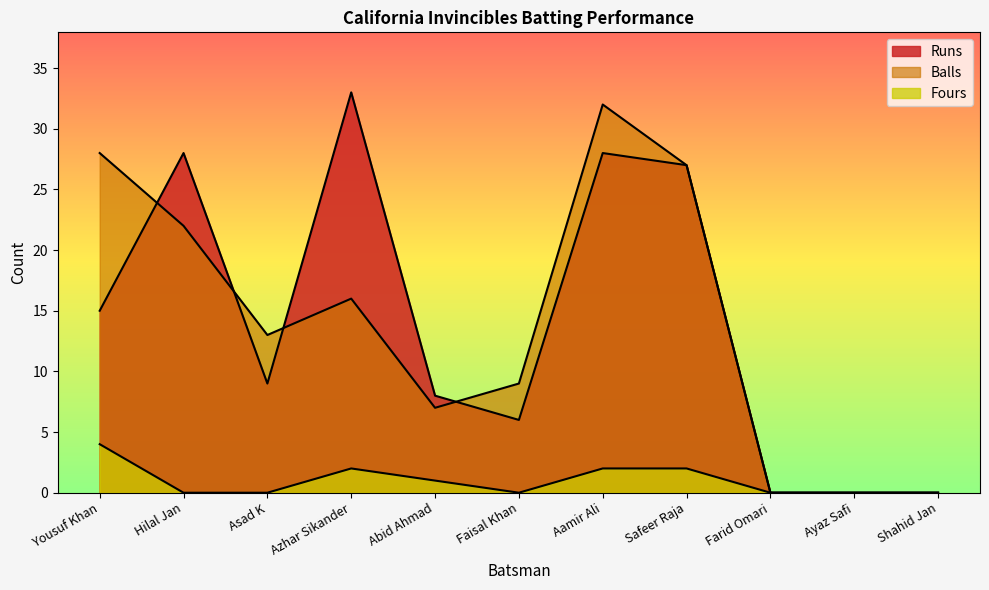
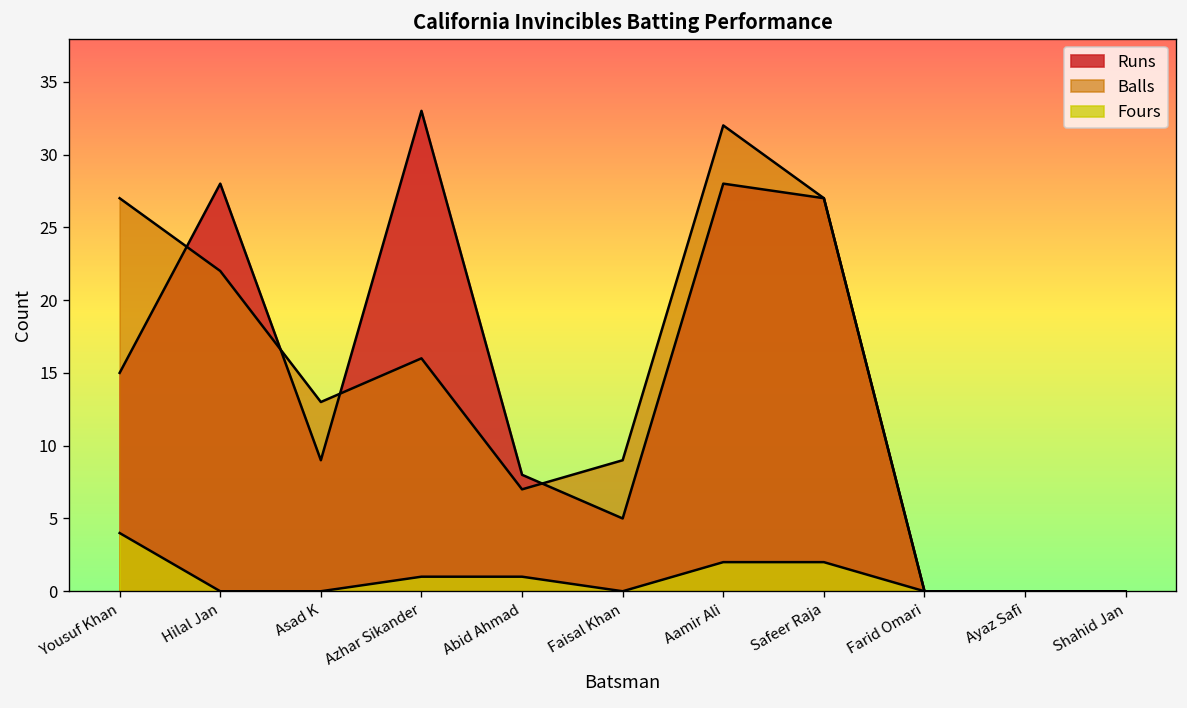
Balls, Yousuf Khan: 28 -> 27
Fours, Azhar Sikander: 2 -> 1
Runs, Faisal Khan: 6 -> 5
